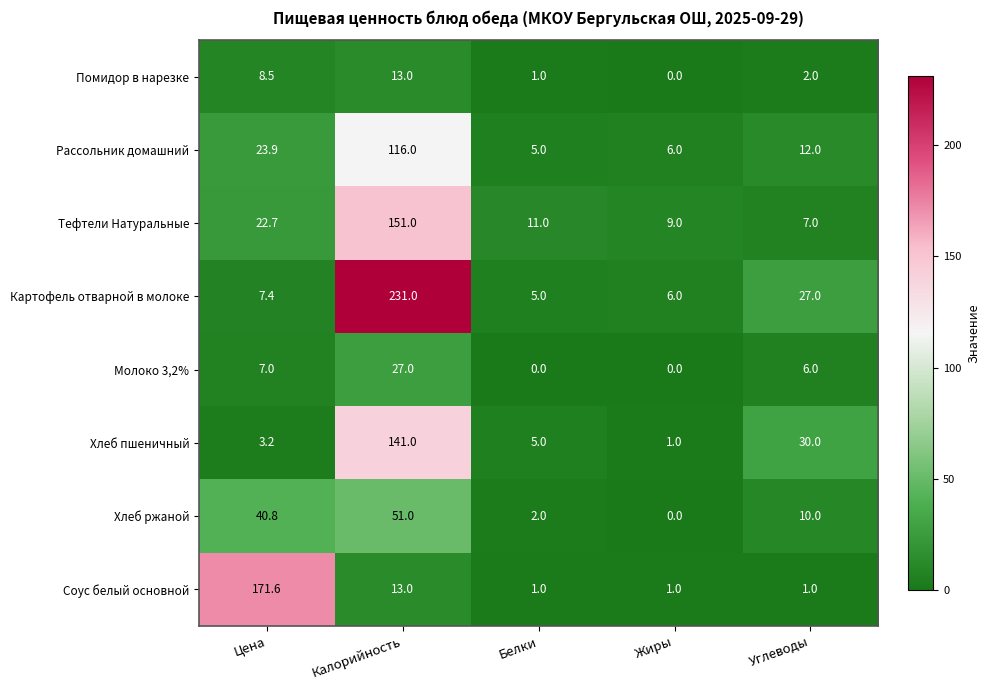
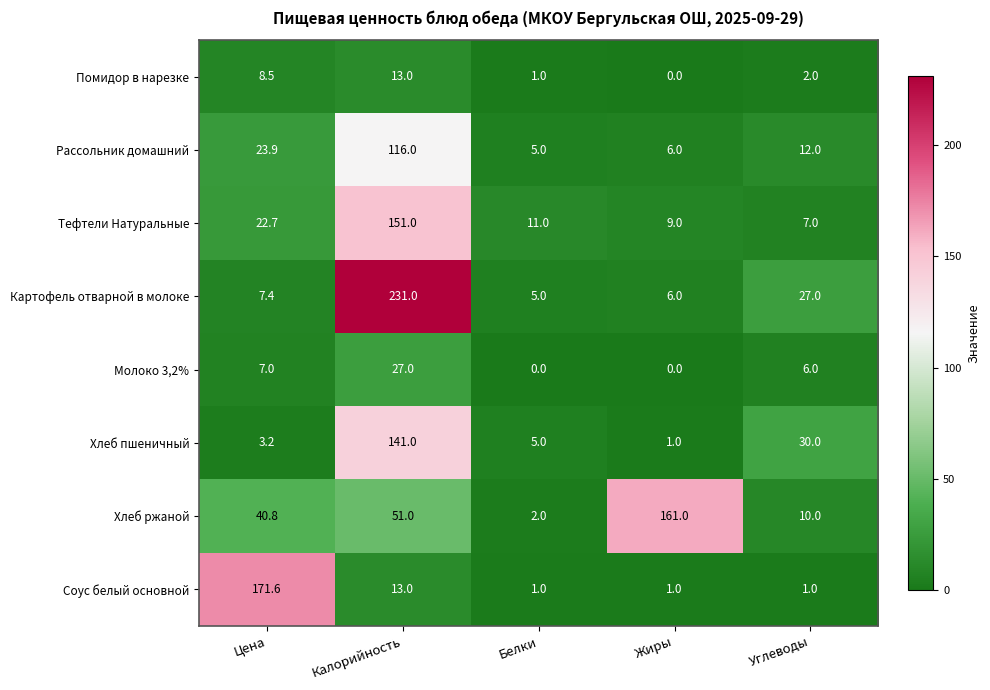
Хлеб ржаной, Жиры: 0.0 -> 161.0
